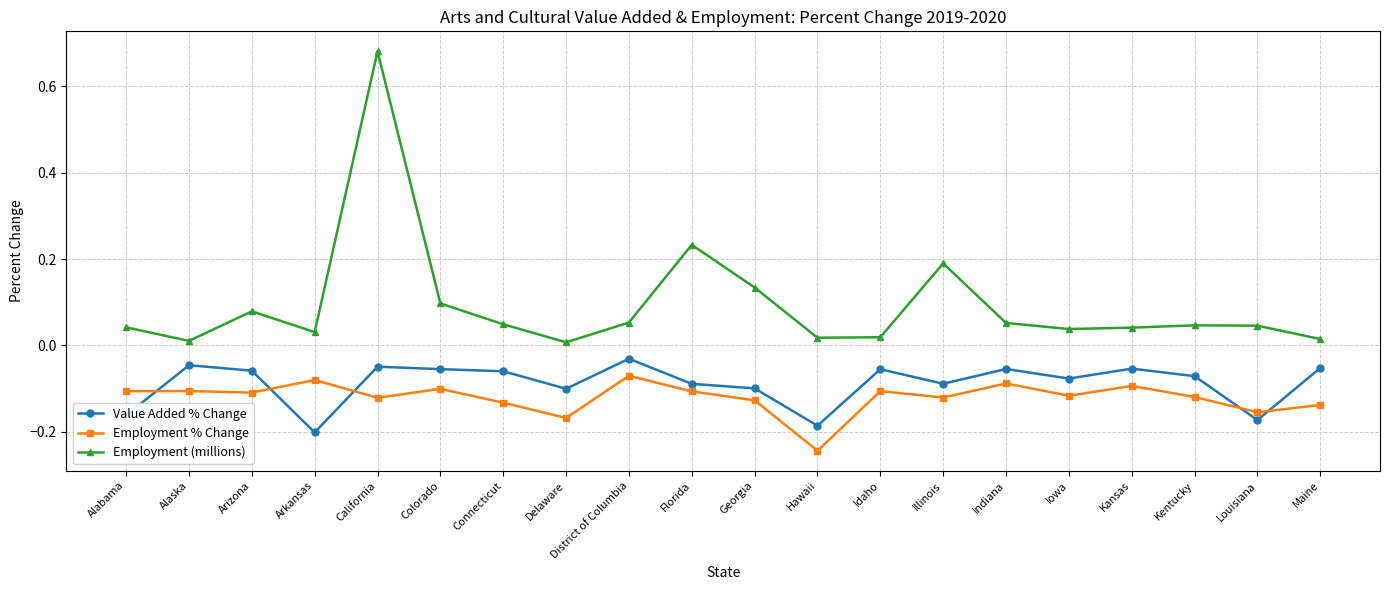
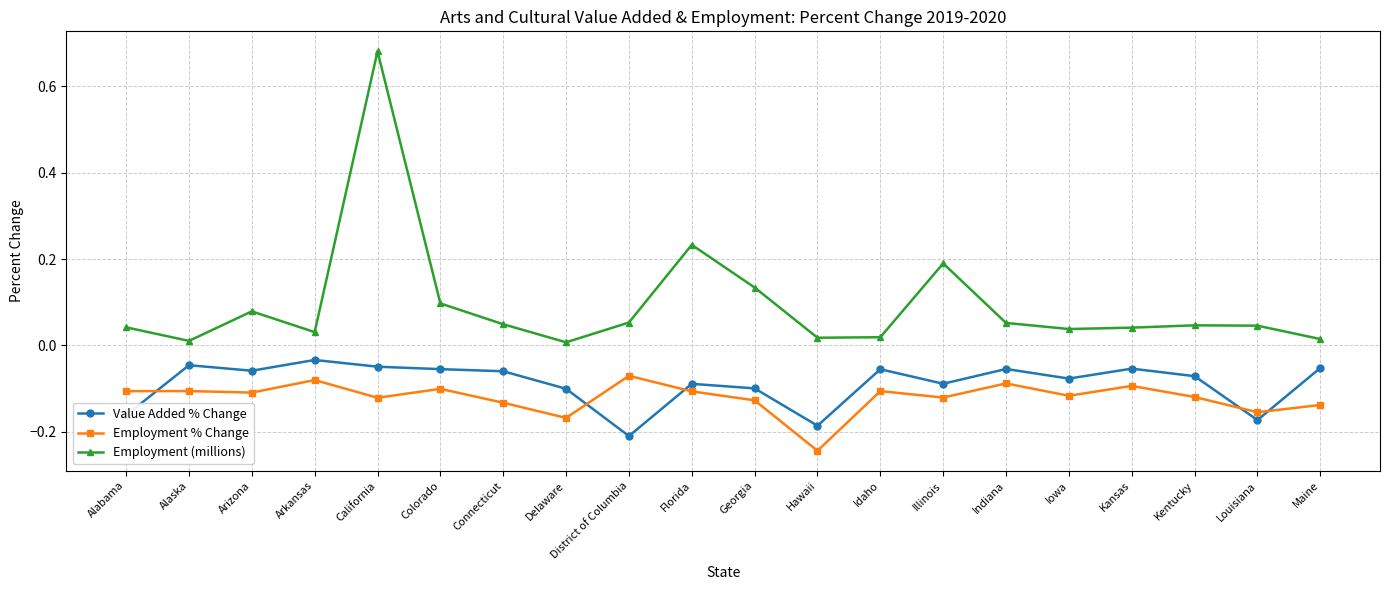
Value Added % Change, Arkansas: -0.20 -> -0.03
Value Added % Change, District of Columbia: -0.03 -> -0.21
